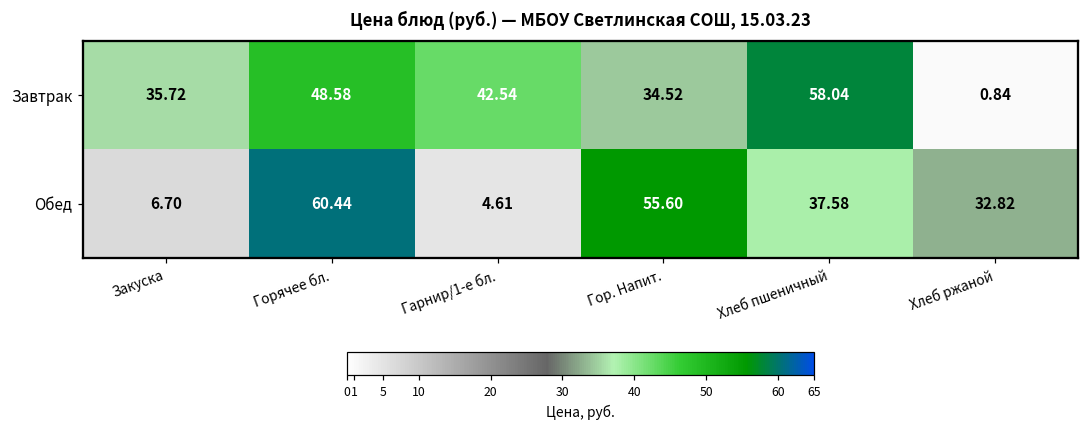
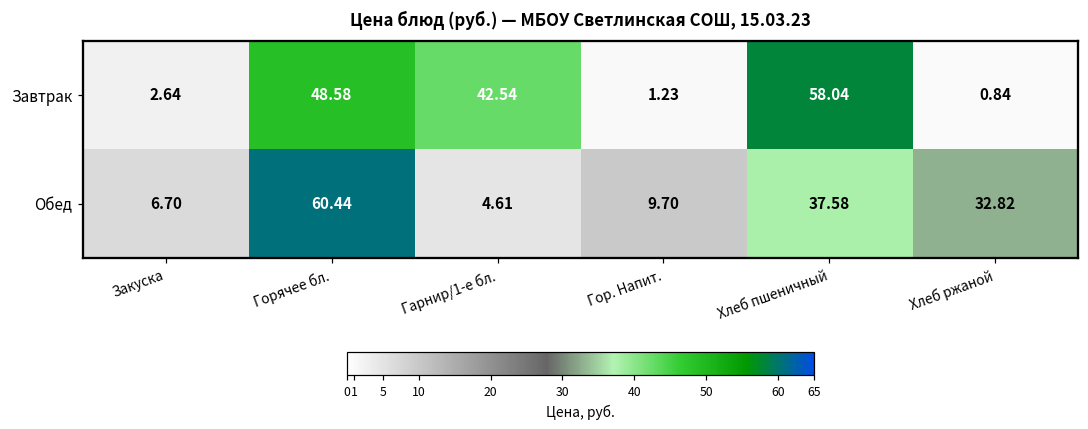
Завтрак, Закуска: 35.72 -> 2.64
Завтрак, Гор. Напит.: 34.52 -> 1.23
Обед, Гор. Напит.: 55.60 -> 9.70
